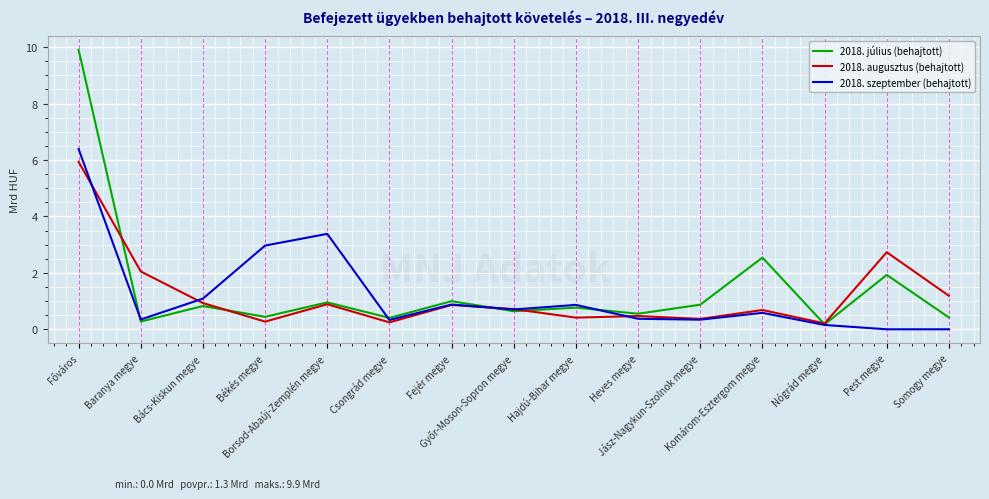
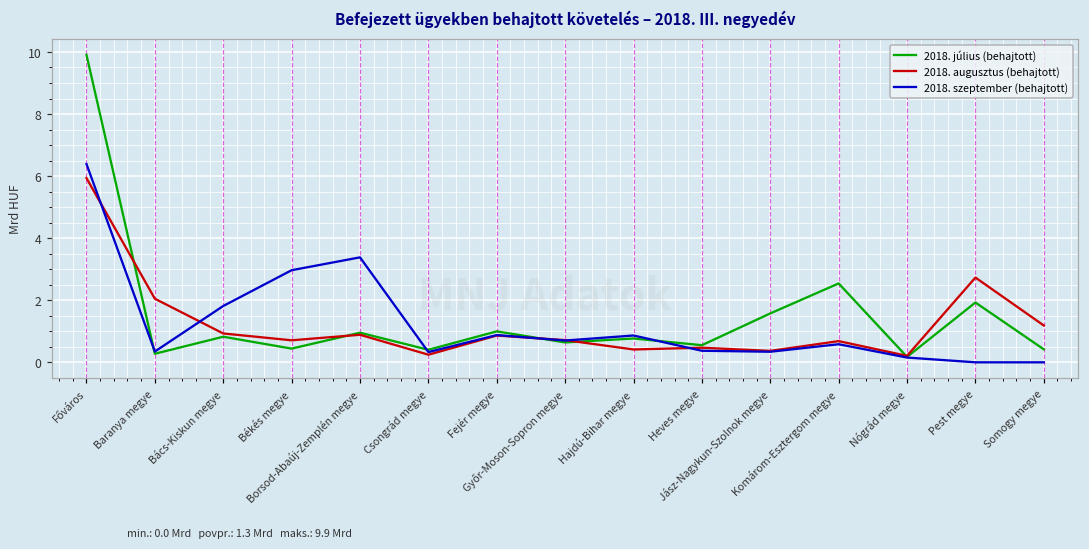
2018. szeptember (behajtott), Bács-Kiskun megye: 1.1 -> 1.8
2018. augusztus (behajtott), Békés megye: 0.3 -> 0.7
2018. július (behajtott), Jász-Nagykun-Szolnok megye: 0.9 -> 1.6
